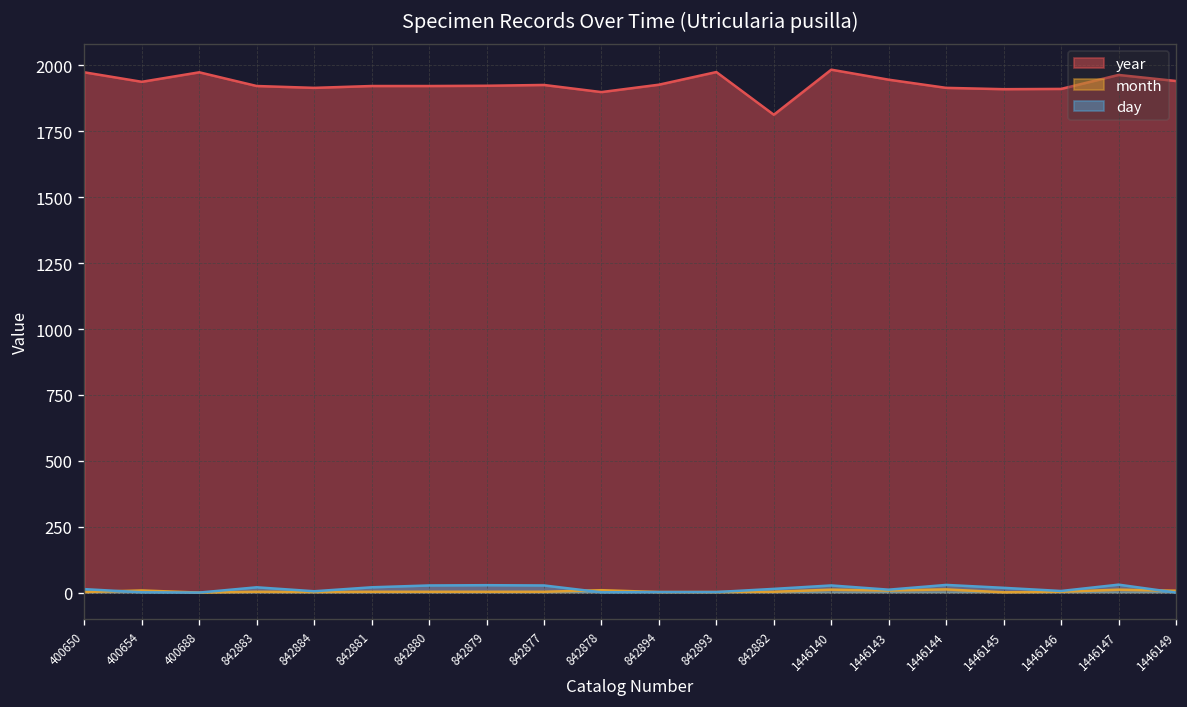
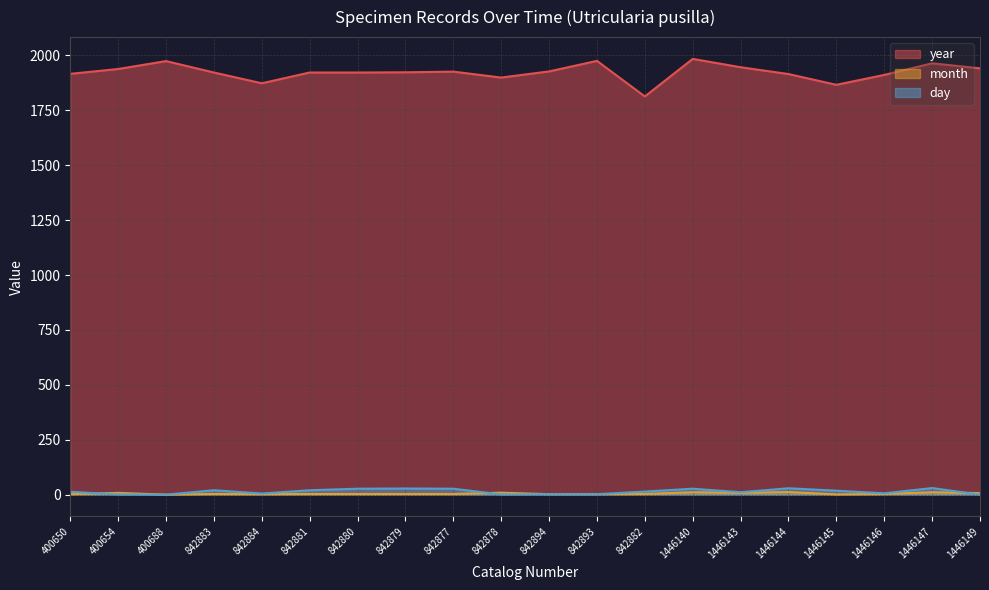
year, 400650: 1970 -> 1920
year, 842884: 1920 -> 1870
year, 1446145: 1910 -> 1870
